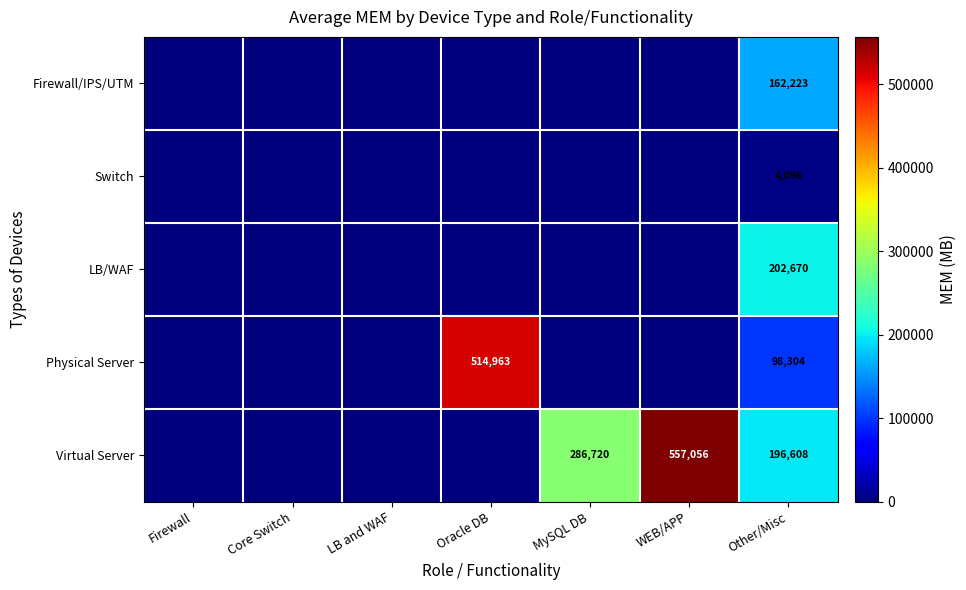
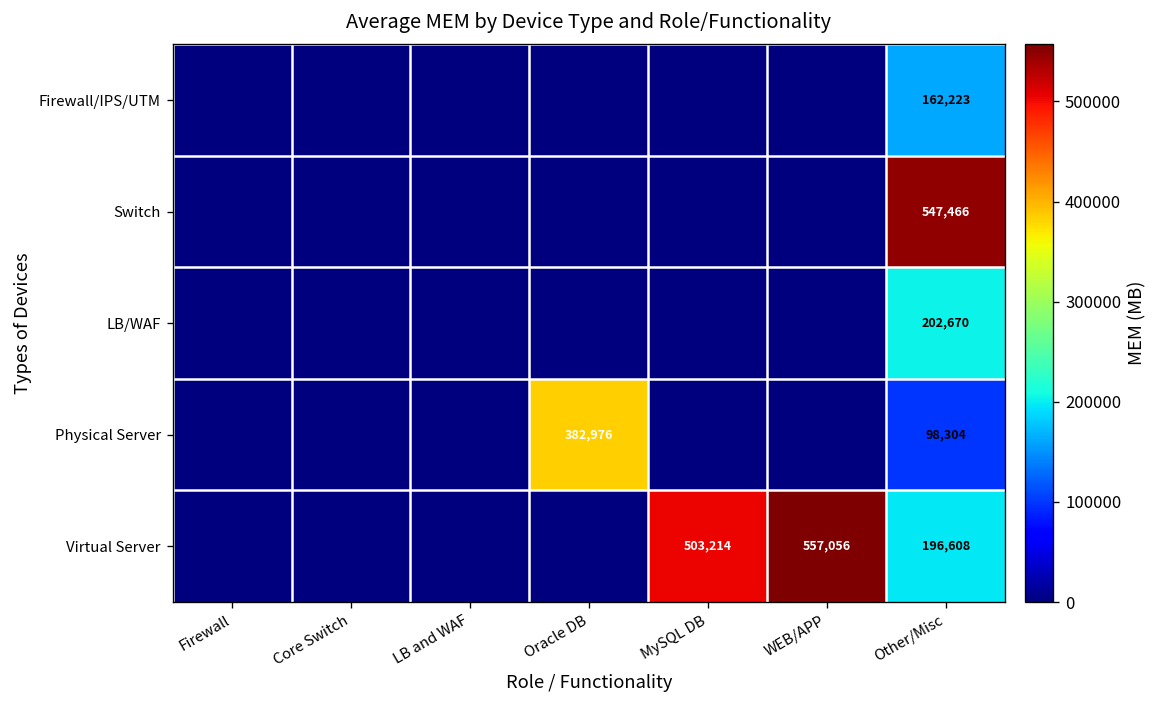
Switch, Other/Misc: 4,096 -> 547,466
Physical Server, Oracle DB: 514,963 -> 382,976
Virtual Server, MySQL DB: 286,720 -> 503,214
